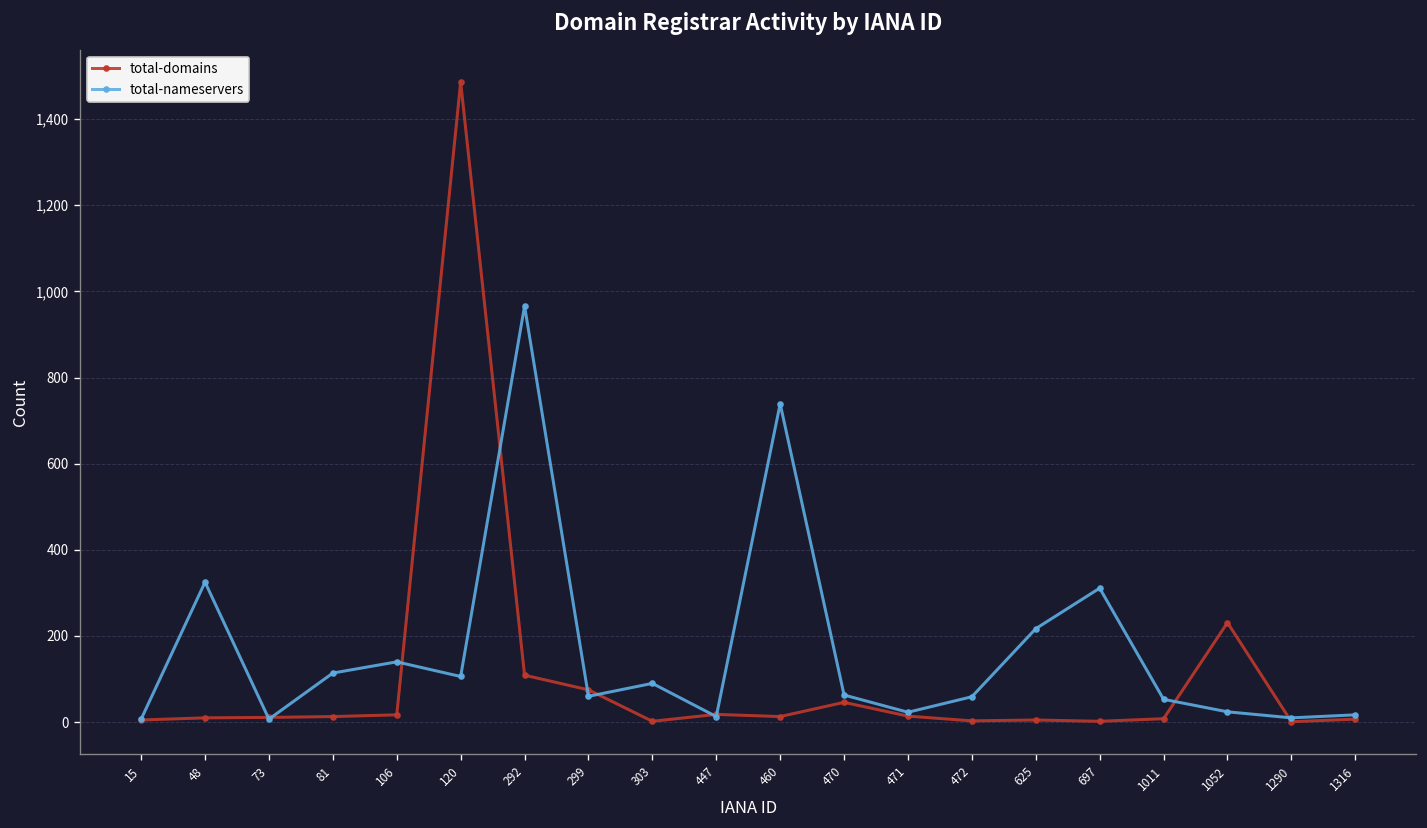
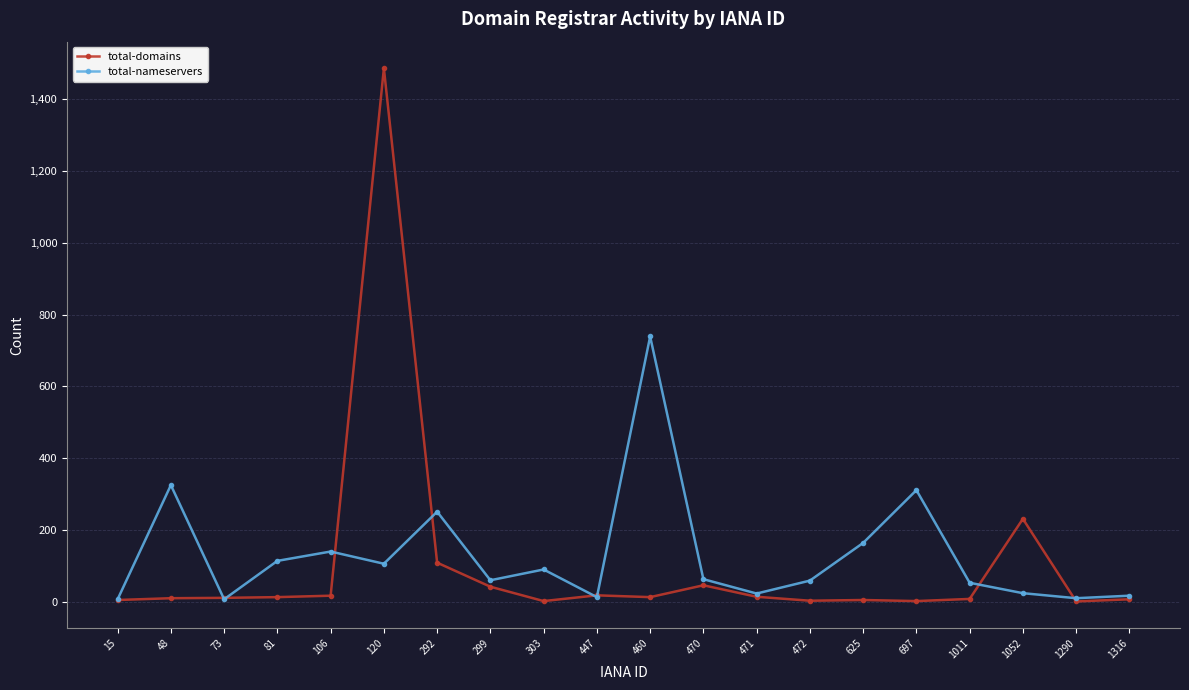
total-nameservers, 292: 970 -> 250
total-domains, 299: 80 -> 40
total-nameservers, 625: 220 -> 160
